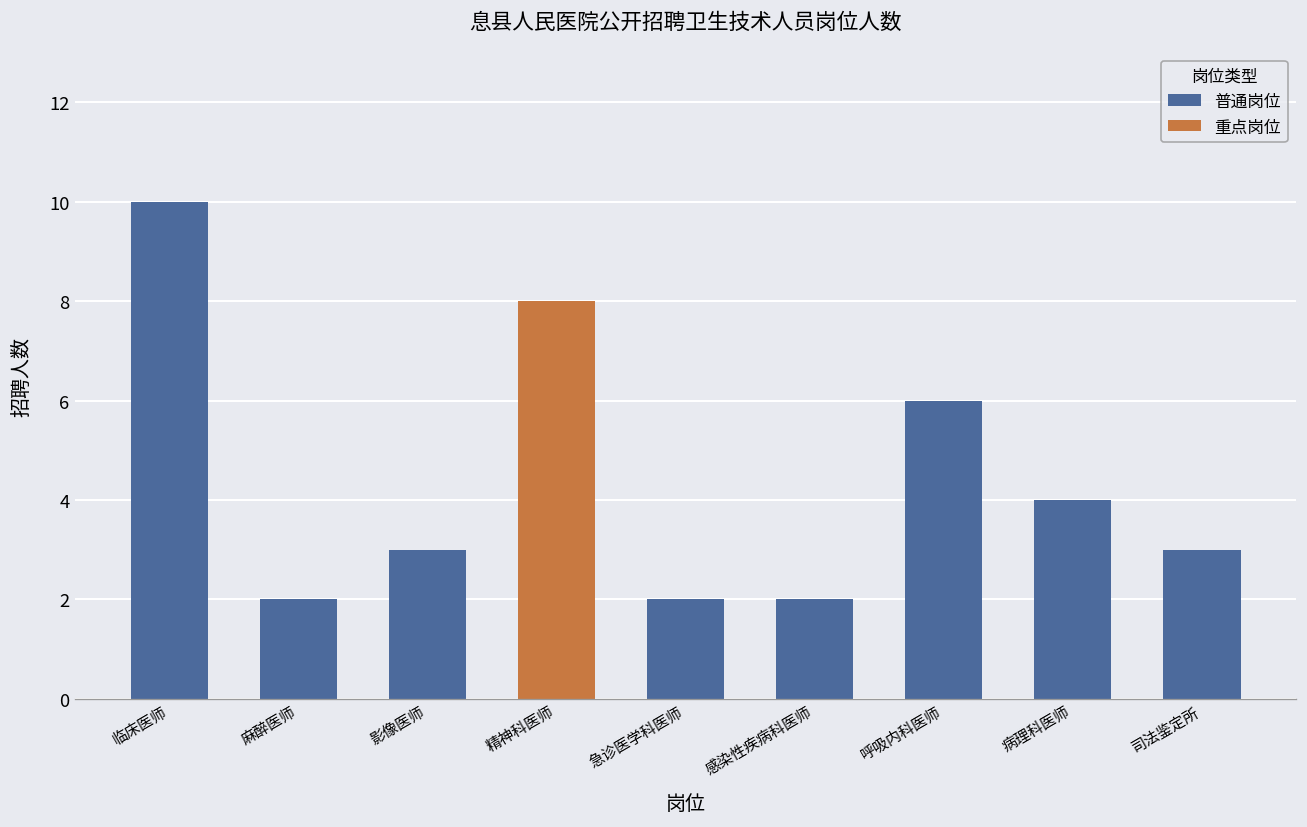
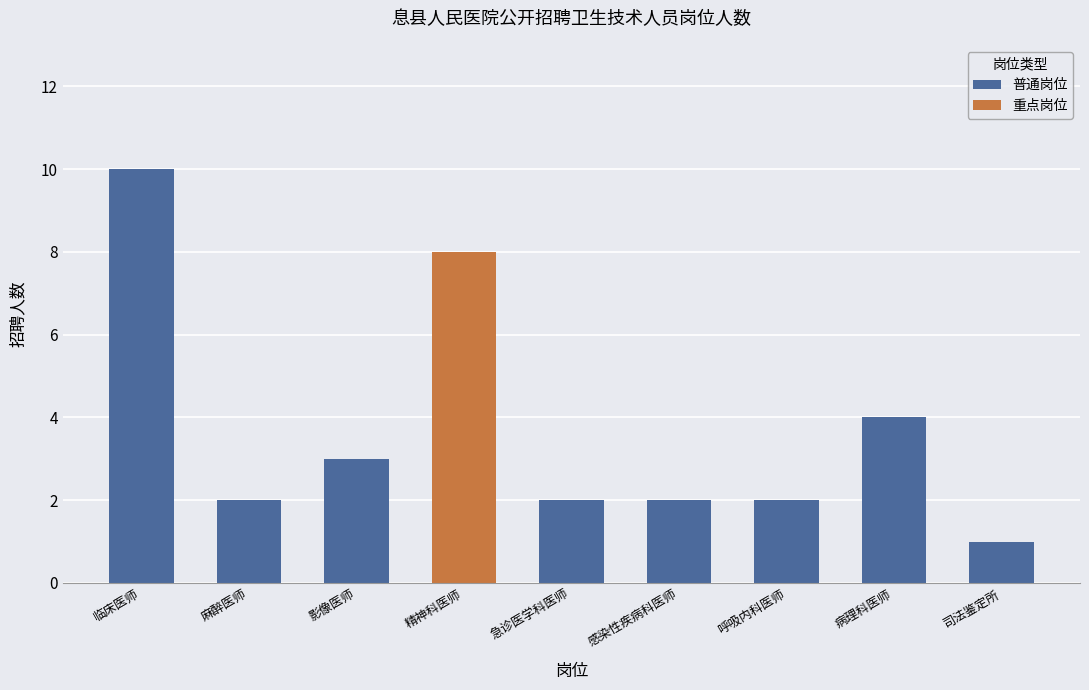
呼吸内科医师: 6 -> 2
司法鉴定所: 3 -> 1
